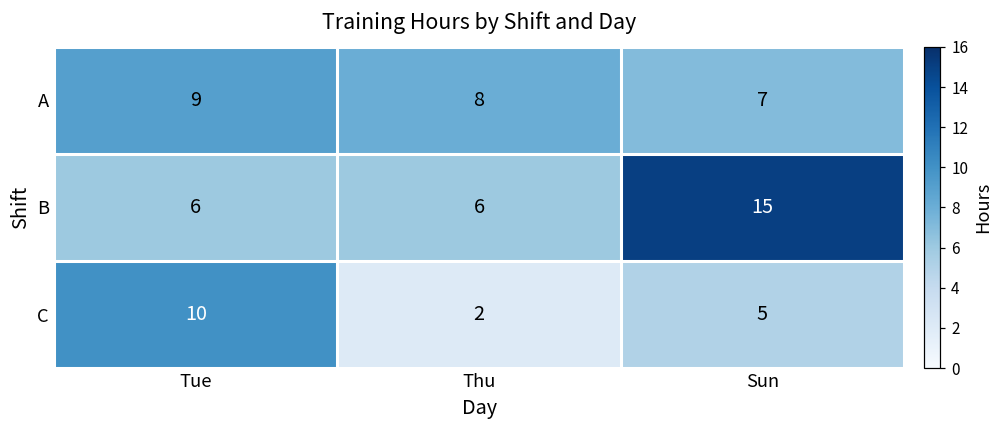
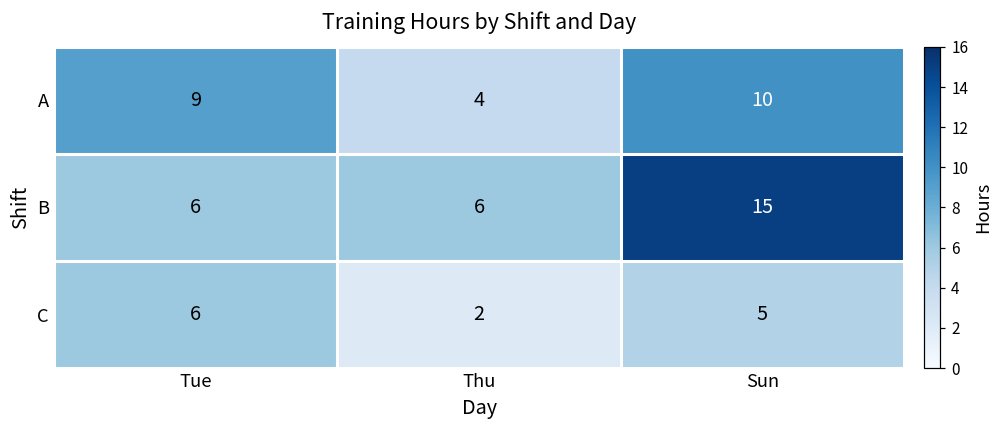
A, Thu: 8 -> 4
A, Sun: 7 -> 10
C, Tue: 10 -> 6
